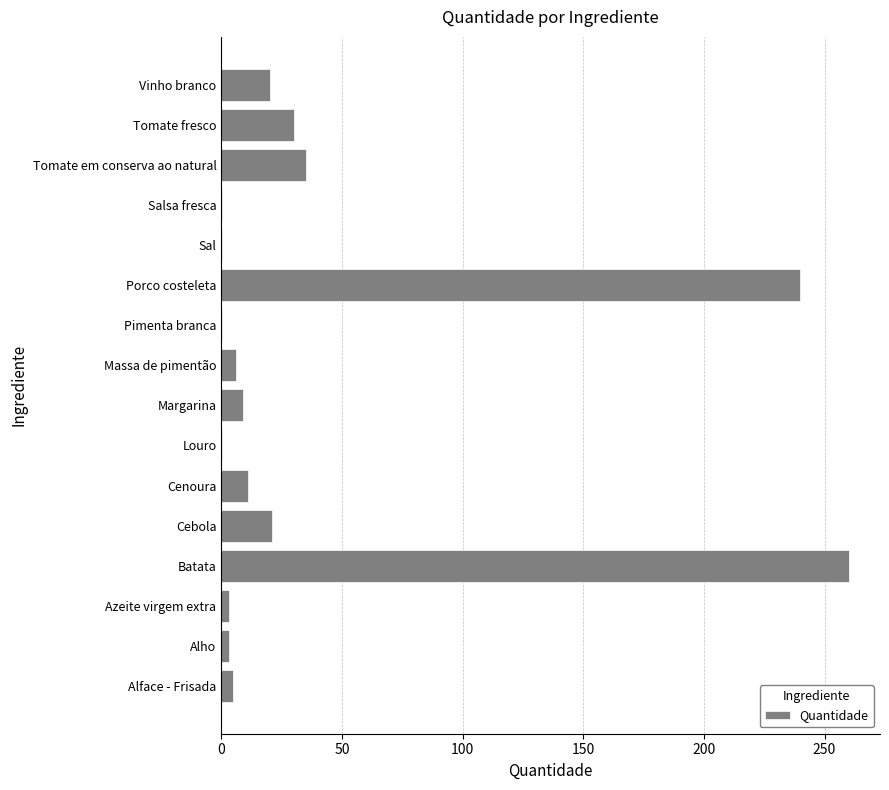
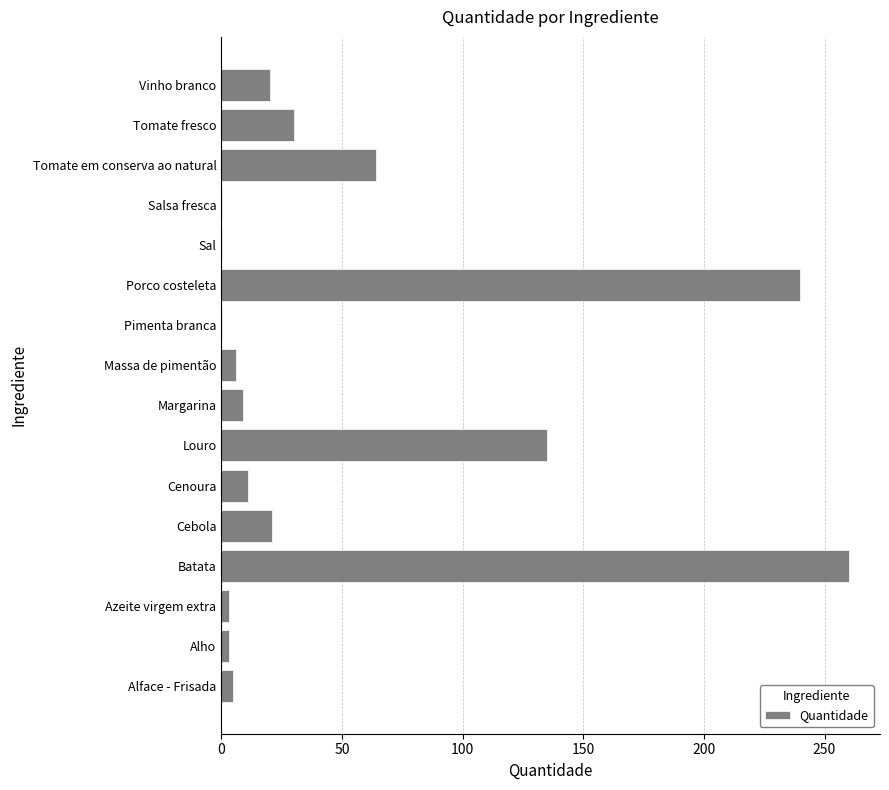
Tomate em conserva ao natural: 35 -> 64
Louro: 1 -> 135
